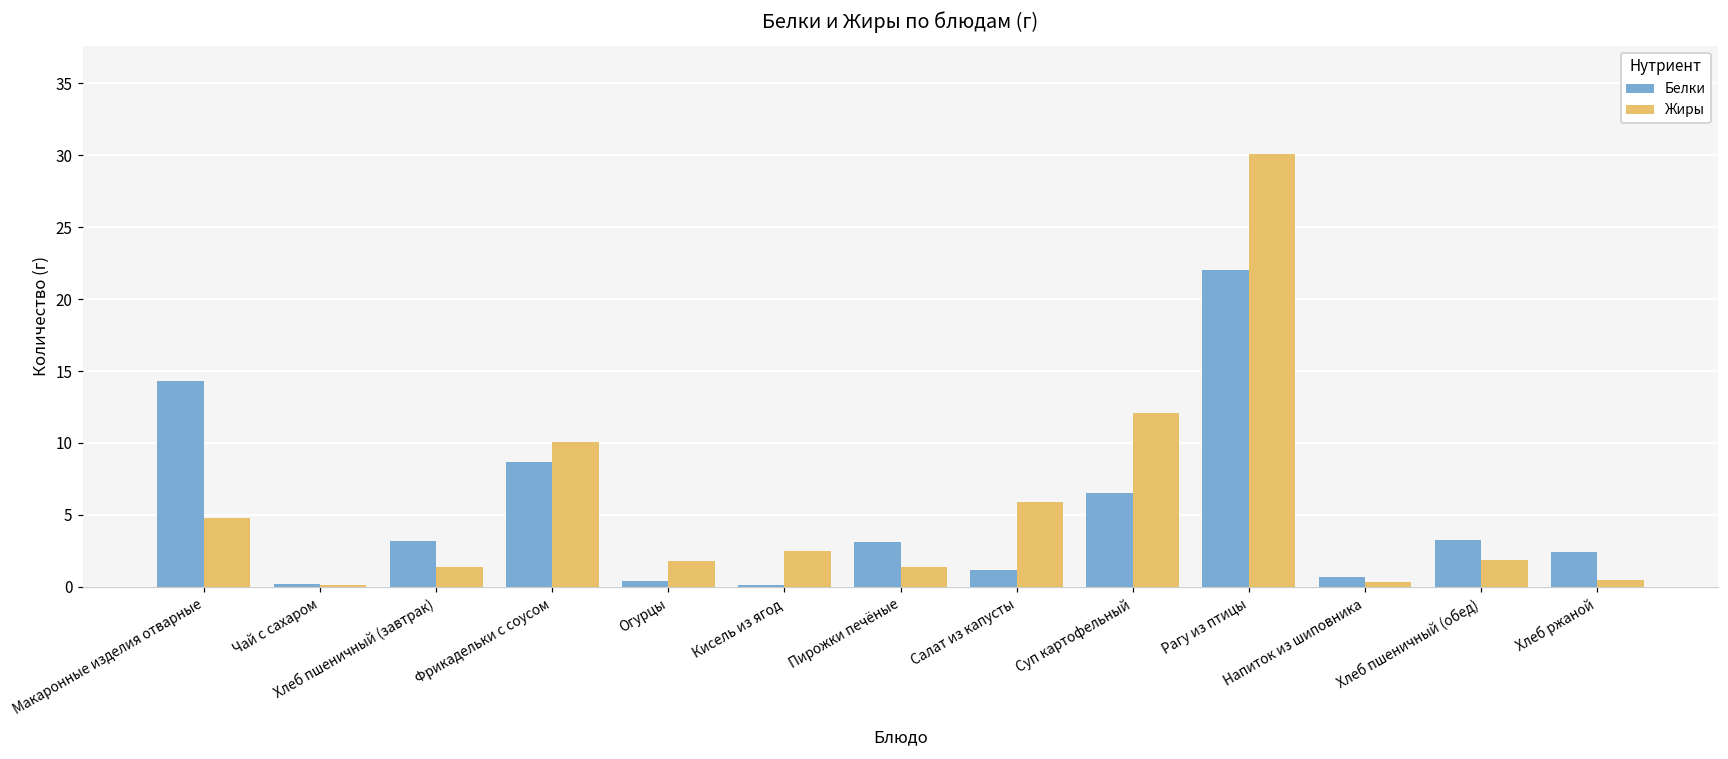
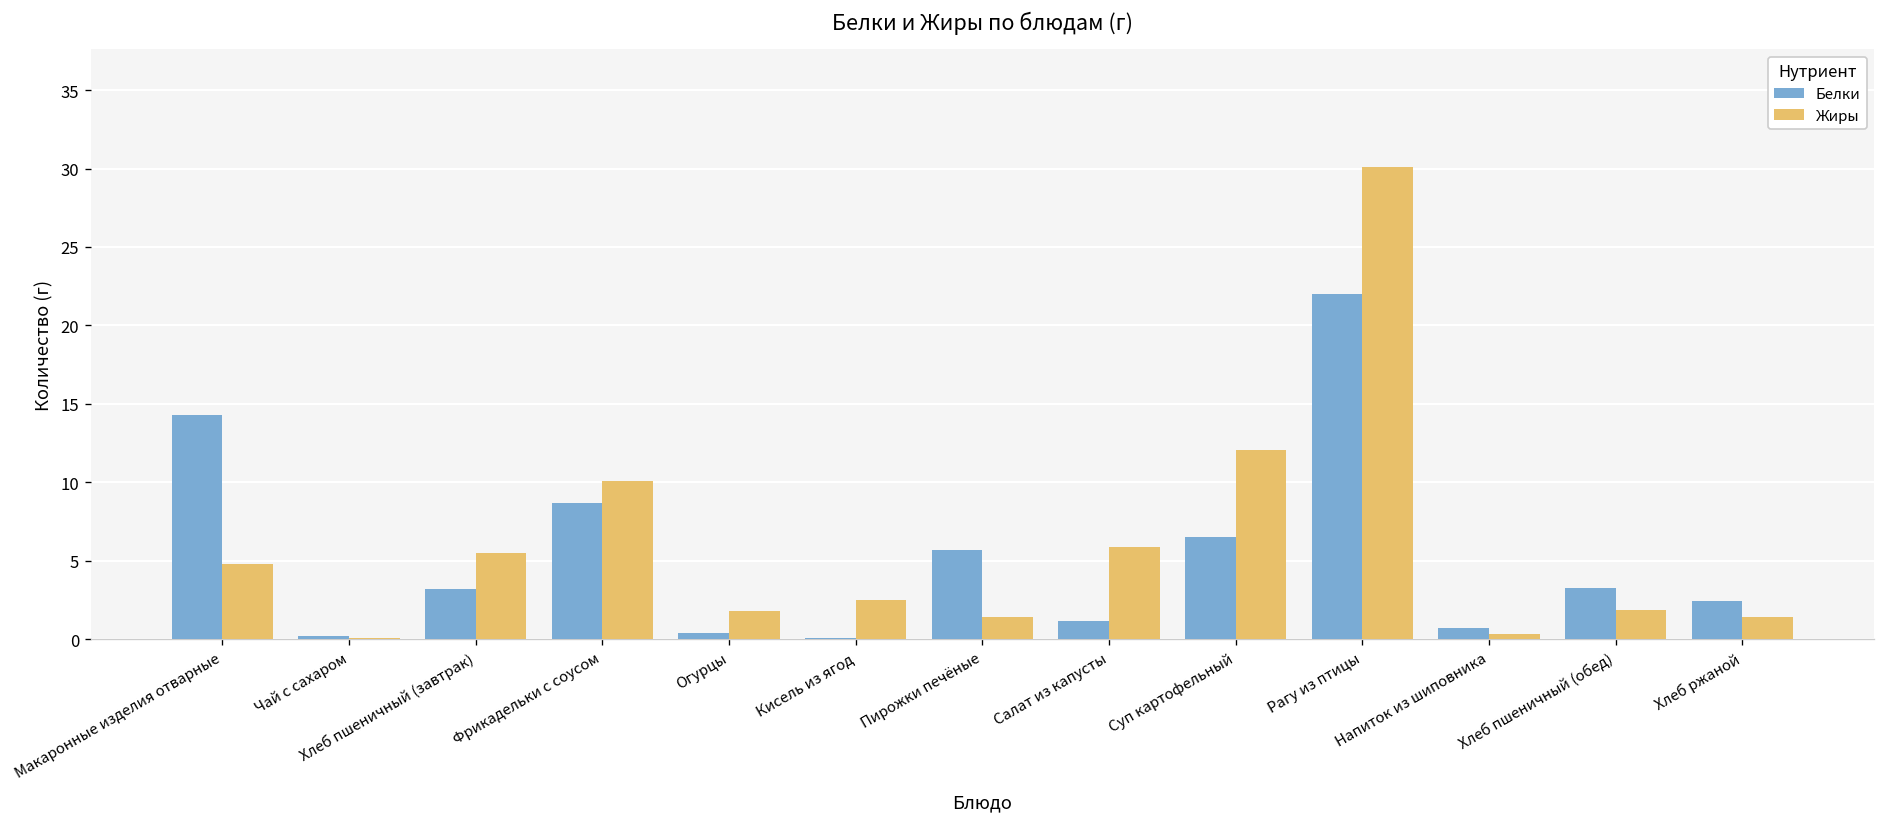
Жиры, Хлеб пшеничный (завтрак): 1.4 -> 5.5
Белки, Пирожки печёные: 3.1 -> 5.7
Жиры, Хлеб ржаной: 0.5 -> 1.4
